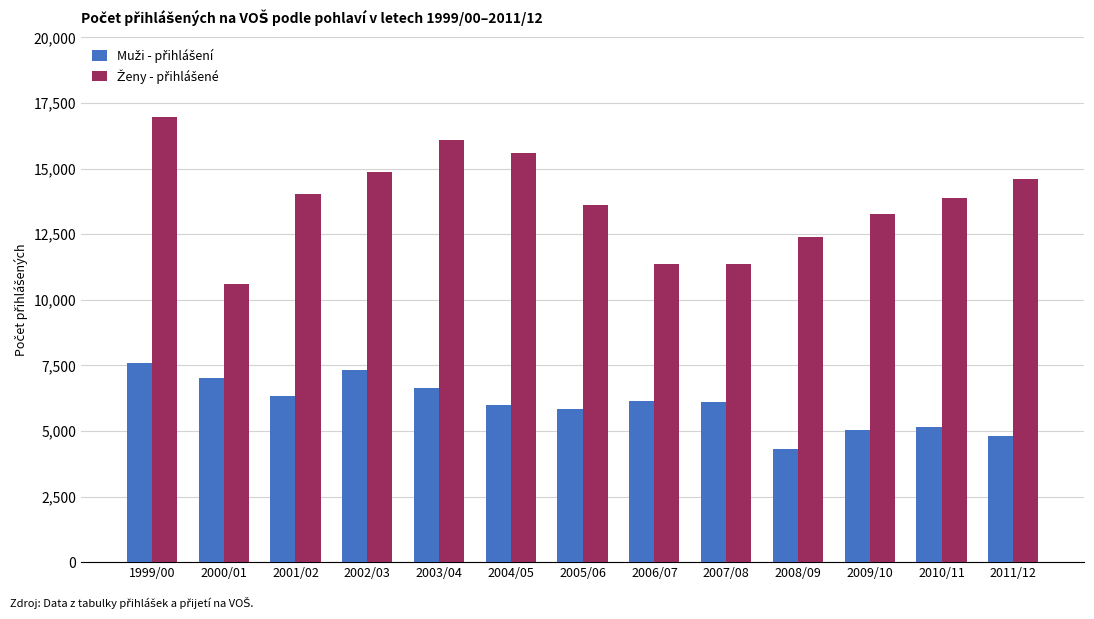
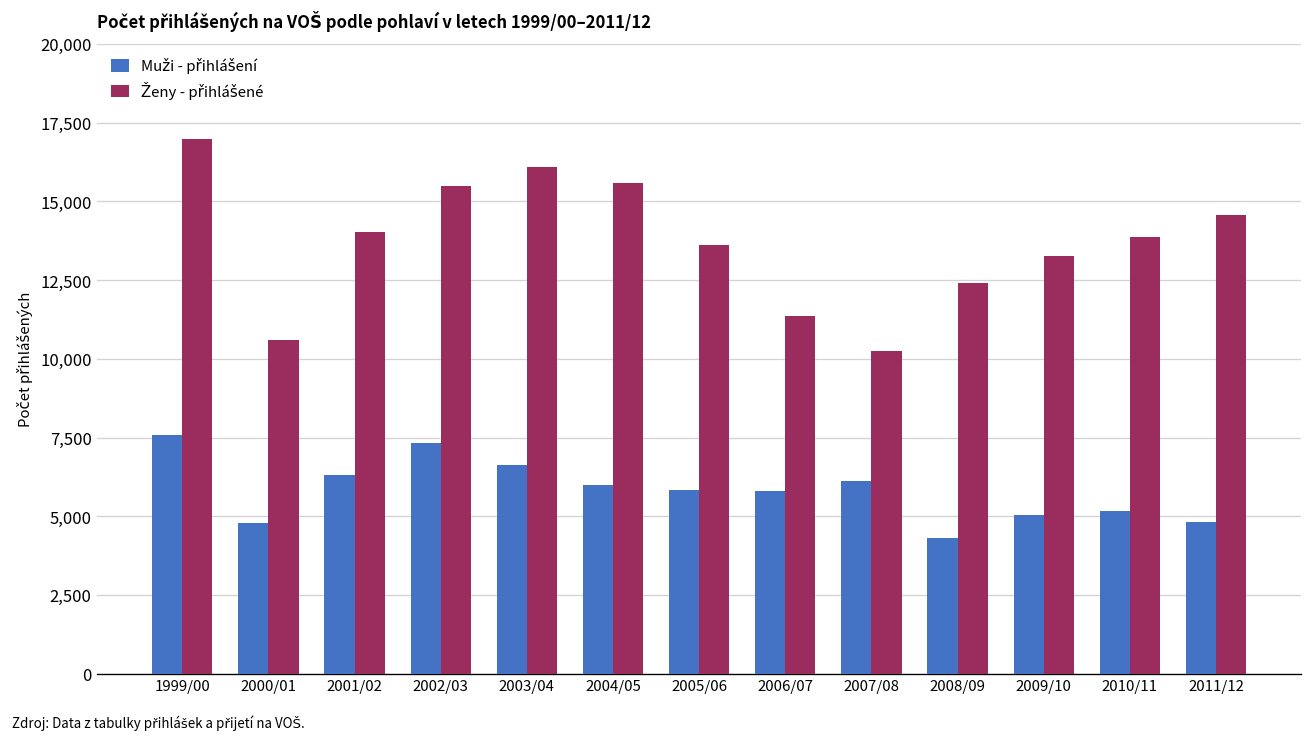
Muži - přihlášení, 2000/01: 7,000 -> 4,800
Ženy - přihlášené, 2002/03: 14,900 -> 15,500
Muži - přihlášení, 2006/07: 6,100 -> 5,800
Ženy - přihlášené, 2007/08: 11,400 -> 10,300
